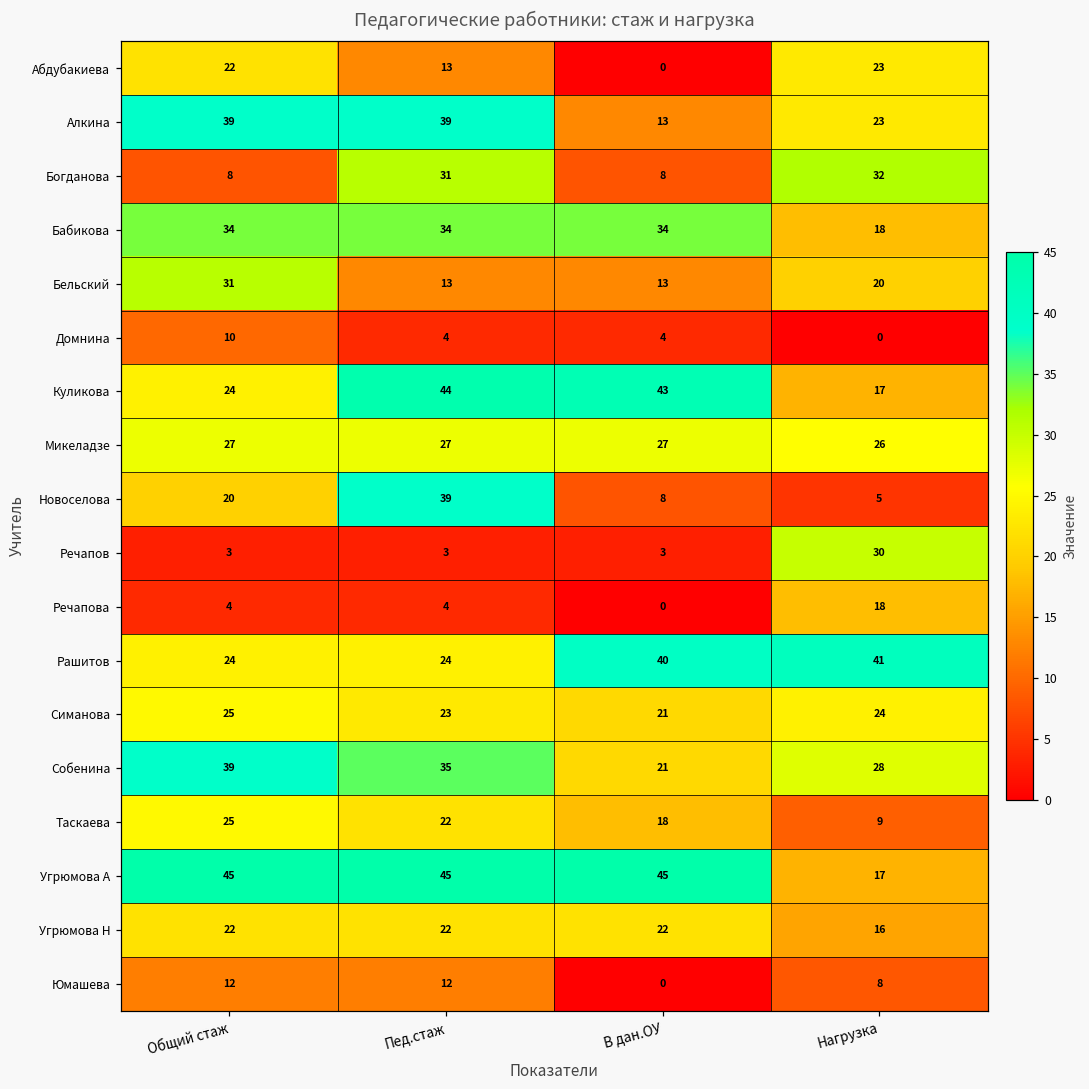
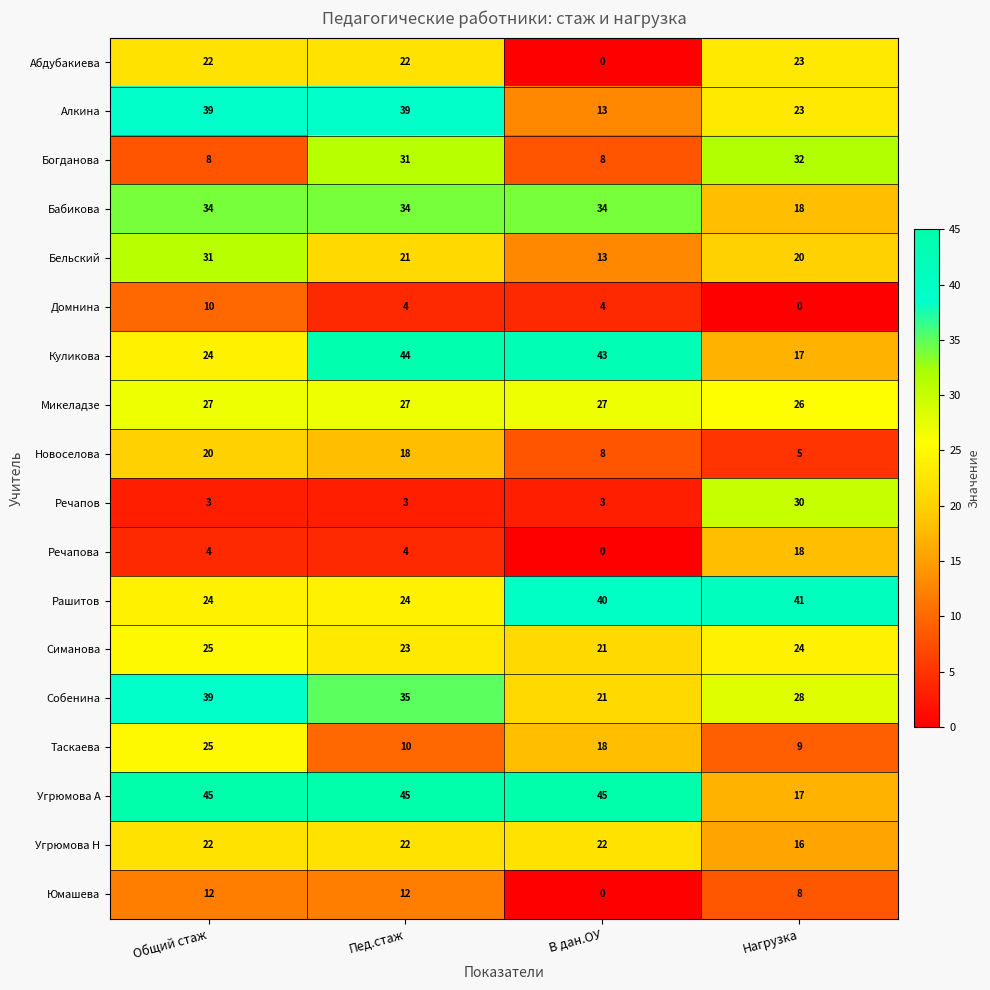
Абдубакиева, Пед.стаж: 13 -> 22
Бельский, Пед.стаж: 13 -> 21
Новоселова, Пед.стаж: 39 -> 18
Таскаева, Пед.стаж: 22 -> 10
